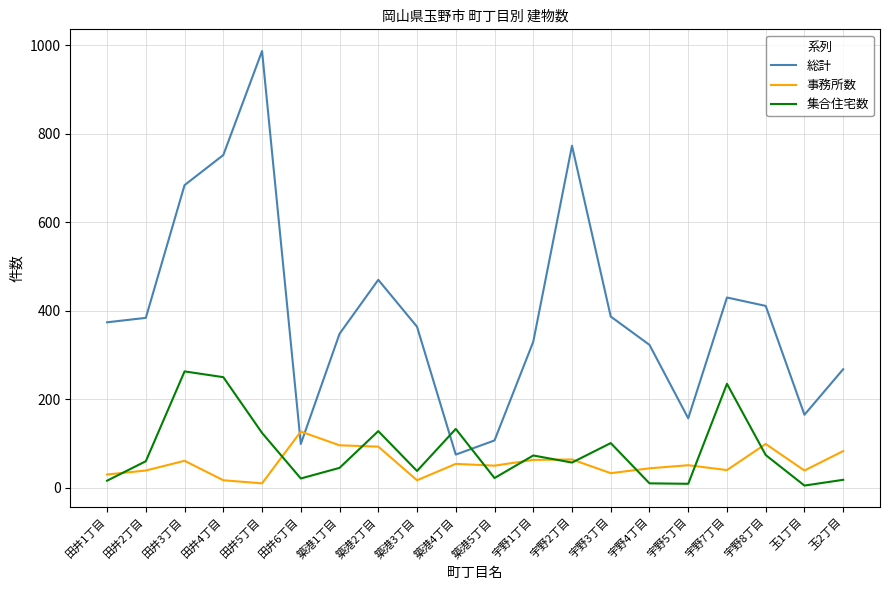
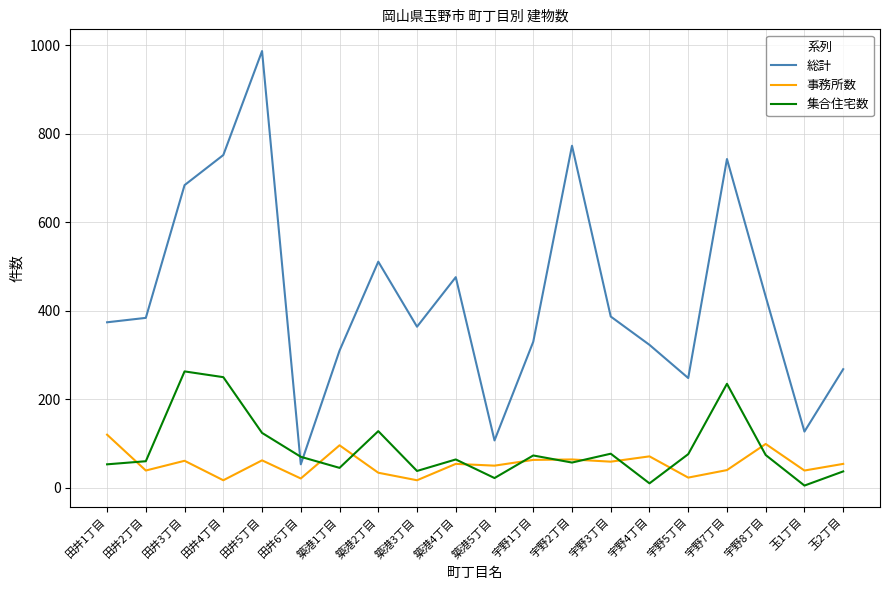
事務所数, 田井1丁目: 30 -> 120
集合住宅数, 田井1丁目: 20 -> 50
事務所数, 田井5丁目: 10 -> 60
総計, 田井6丁目: 100 -> 50
事務所数, 田井6丁目: 130 -> 20
集合住宅数, 田井6丁目: 20 -> 70
総計, 築港1丁目: 350 -> 310
総計, 築港2丁目: 470 -> 510
事務所数, 築港2丁目: 90 -> 30
総計, 築港4丁目: 80 -> 480
集合住宅数, 築港4丁目: 130 -> 60
事務所数, 宇野3丁目: 30 -> 60
集合住宅数, 宇野3丁目: 100 -> 80
事務所数, 宇野4丁目: 40 -> 70
総計, 宇野5丁目: 160 -> 250
事務所数, 宇野5丁目: 50 -> 20
集合住宅数, 宇野5丁目: 10 -> 80
総計, 宇野7丁目: 430 -> 740
総計, 宇野8丁目: 410 -> 430
総計, 玉1丁目: 170 -> 130
事務所数, 玉2丁目: 80 -> 50
集合住宅数, 玉2丁目: 20 -> 40
